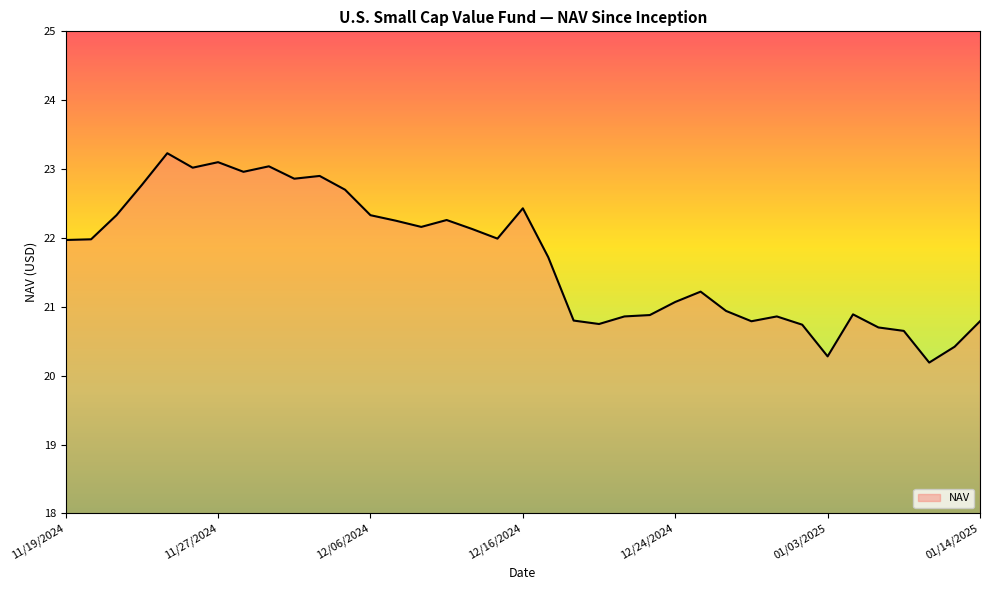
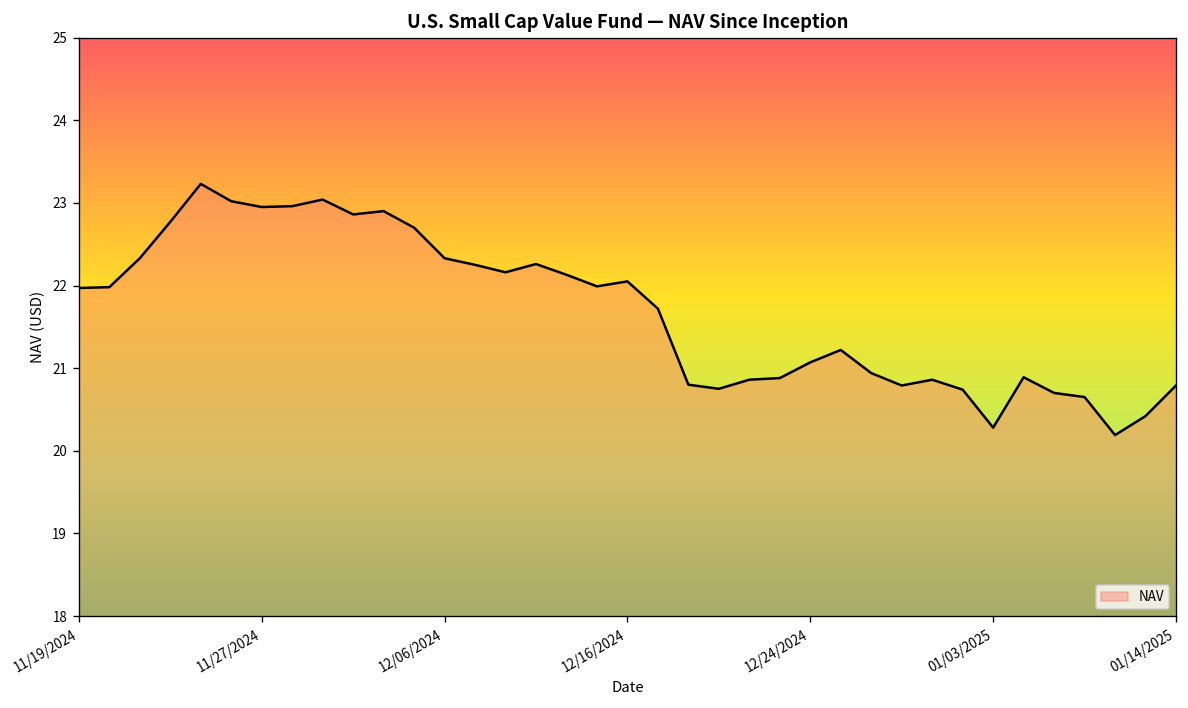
11/27/2024: 23.1 -> 23.0
12/16/2024: 22.4 -> 22.1
